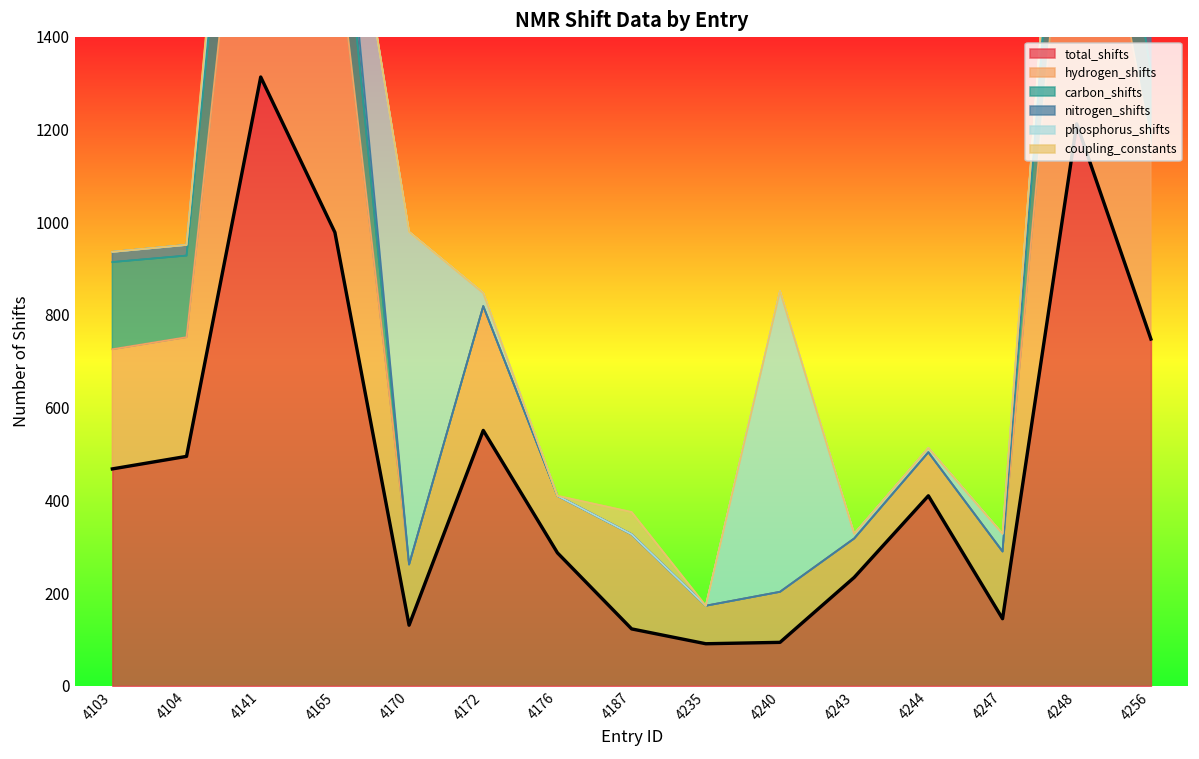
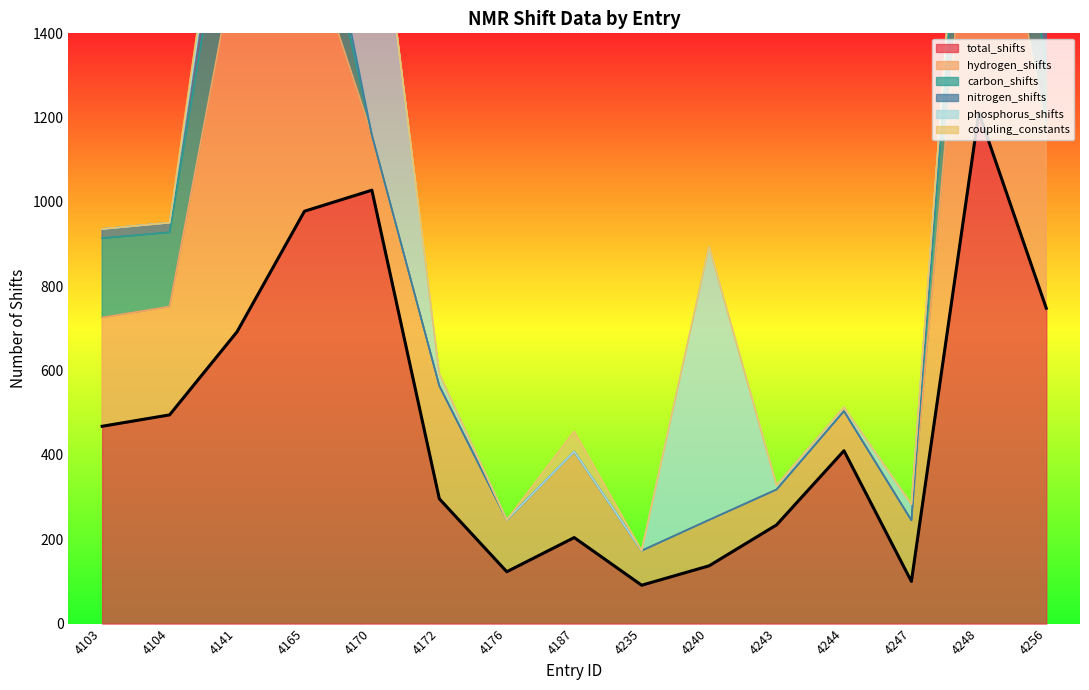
total_shifts, 4141: 1310 -> 690
total_shifts, 4170: 130 -> 1030
total_shifts, 4172: 550 -> 300
total_shifts, 4176: 290 -> 120
total_shifts, 4187: 120 -> 200
total_shifts, 4240: 90 -> 140
total_shifts, 4247: 150 -> 100
